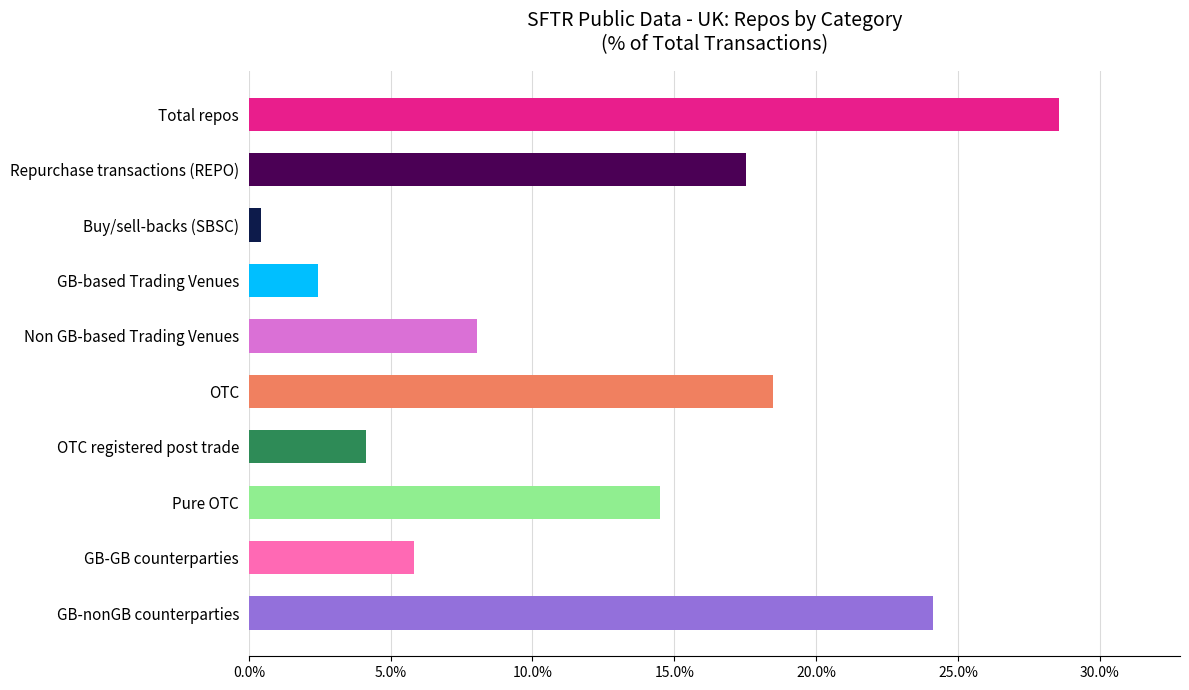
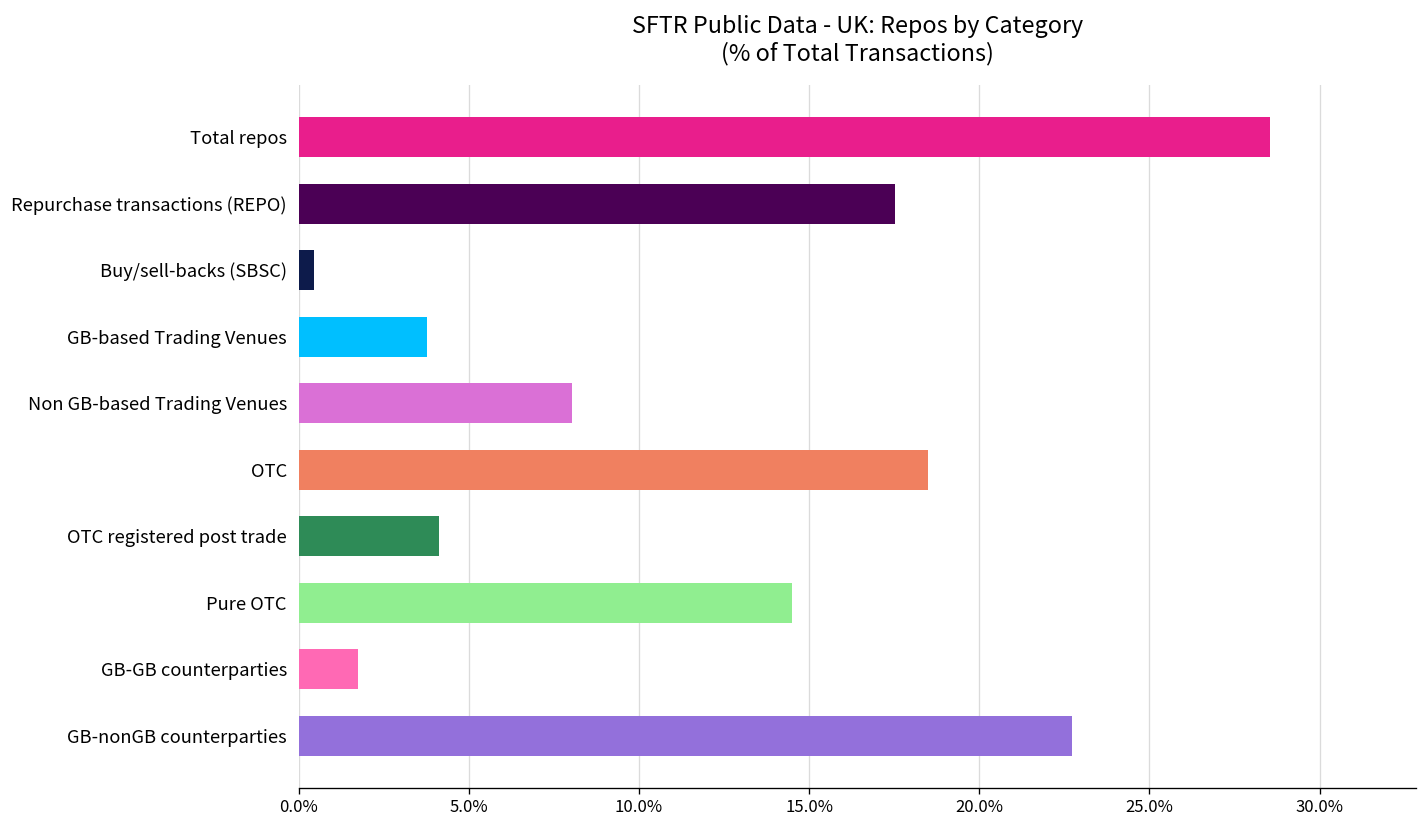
GB-based Trading Venues: 2.4% -> 3.8%
GB-GB counterparties: 5.8% -> 1.7%
GB-nonGB counterparties: 24.1% -> 22.7%
